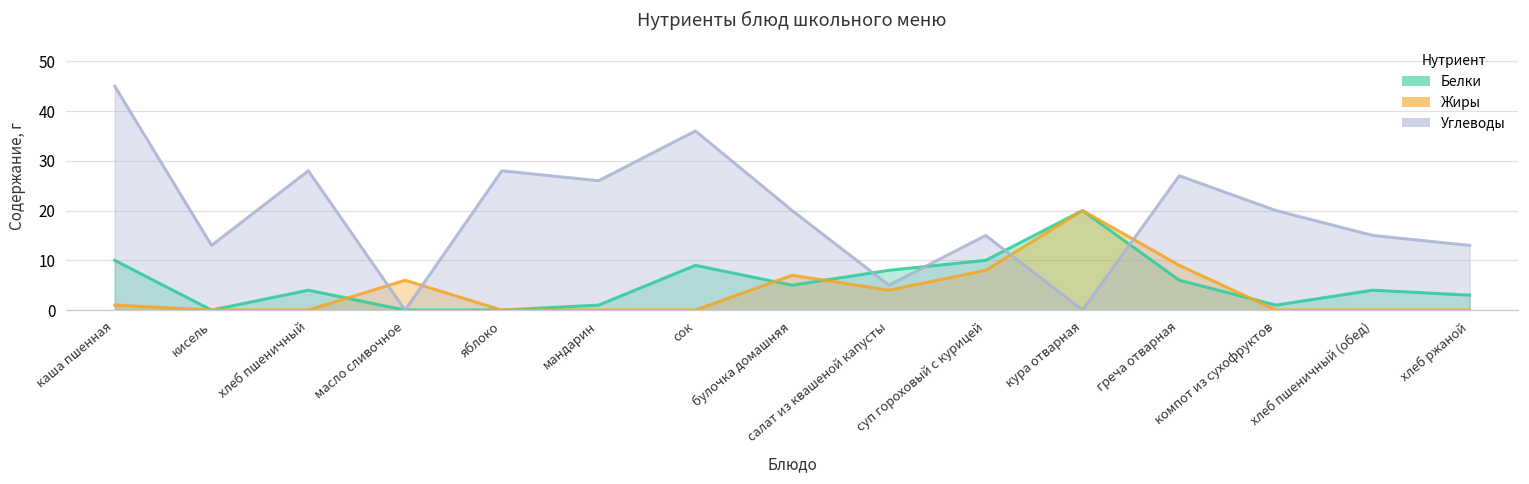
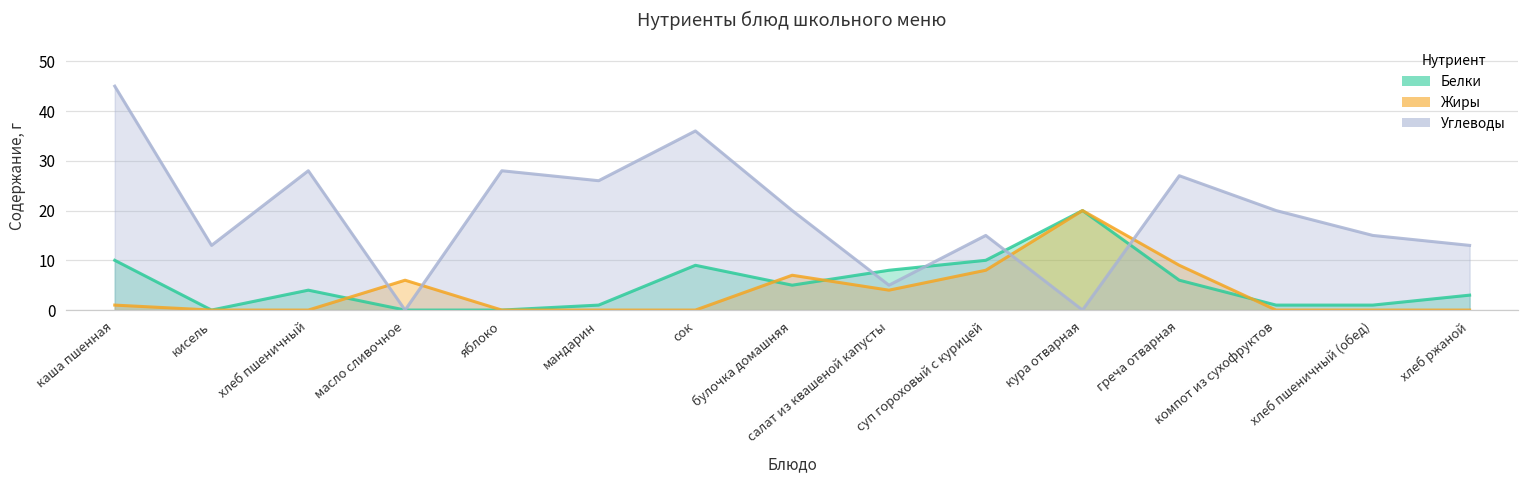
Белки, хлеб пшеничный (обед): 4 -> 1
